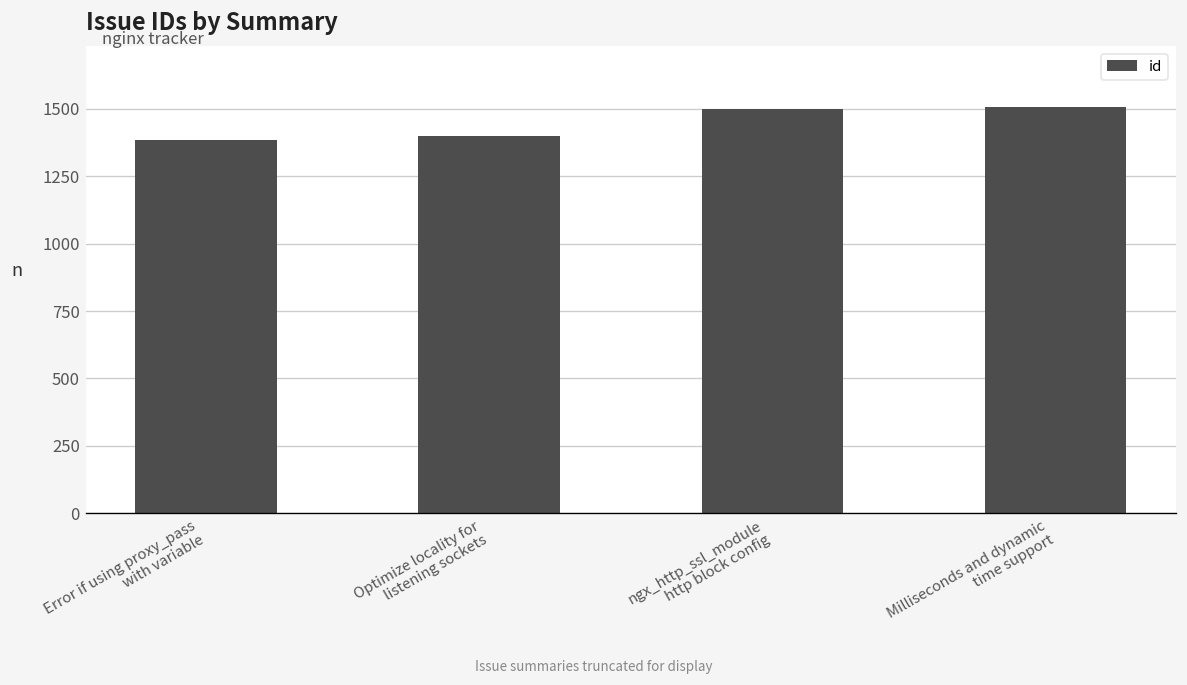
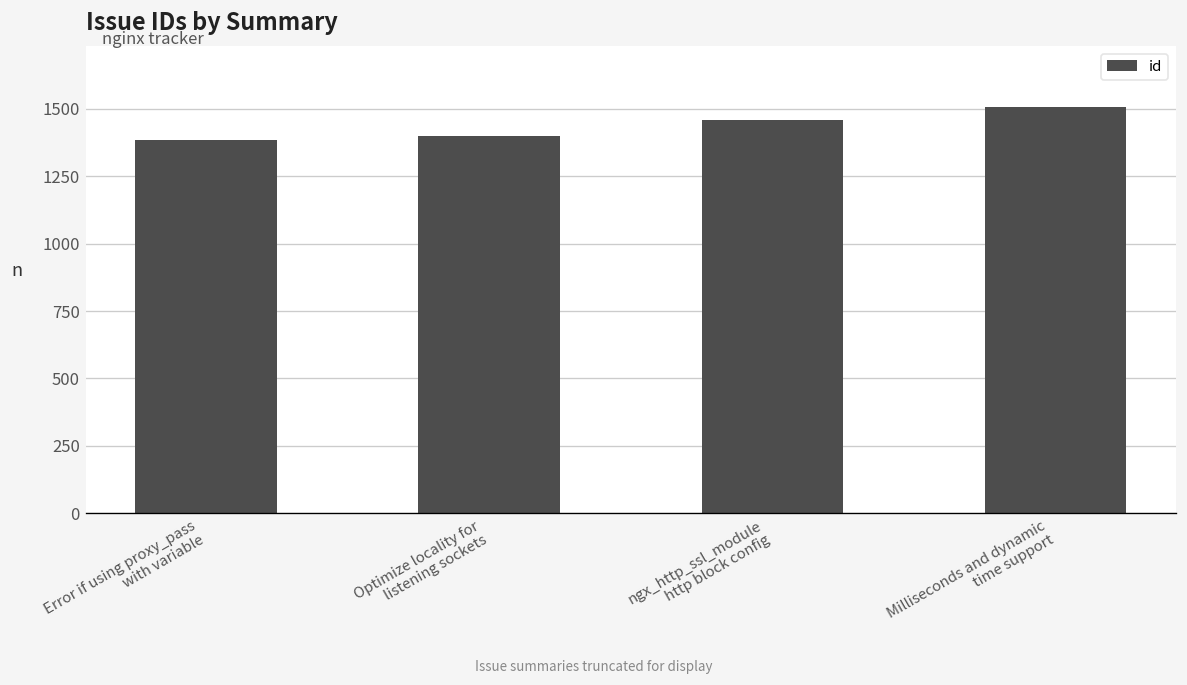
ngx_http_ssl_module http block config: 1500 -> 1460
